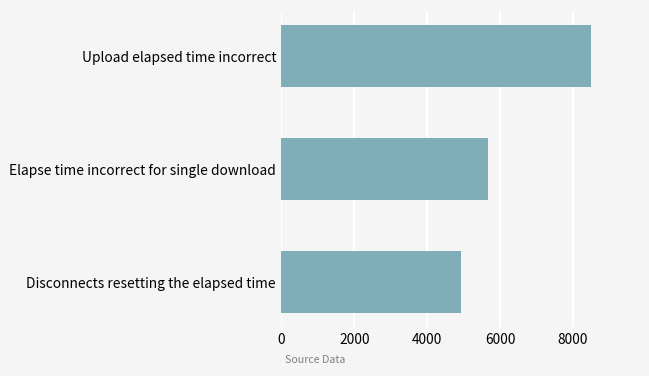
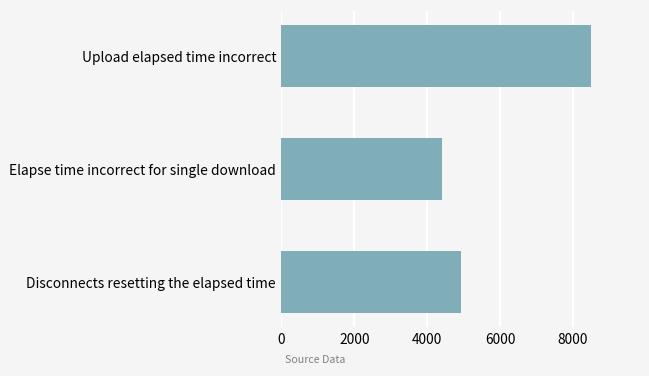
Elapse time incorrect for single download: 5700 -> 4400
